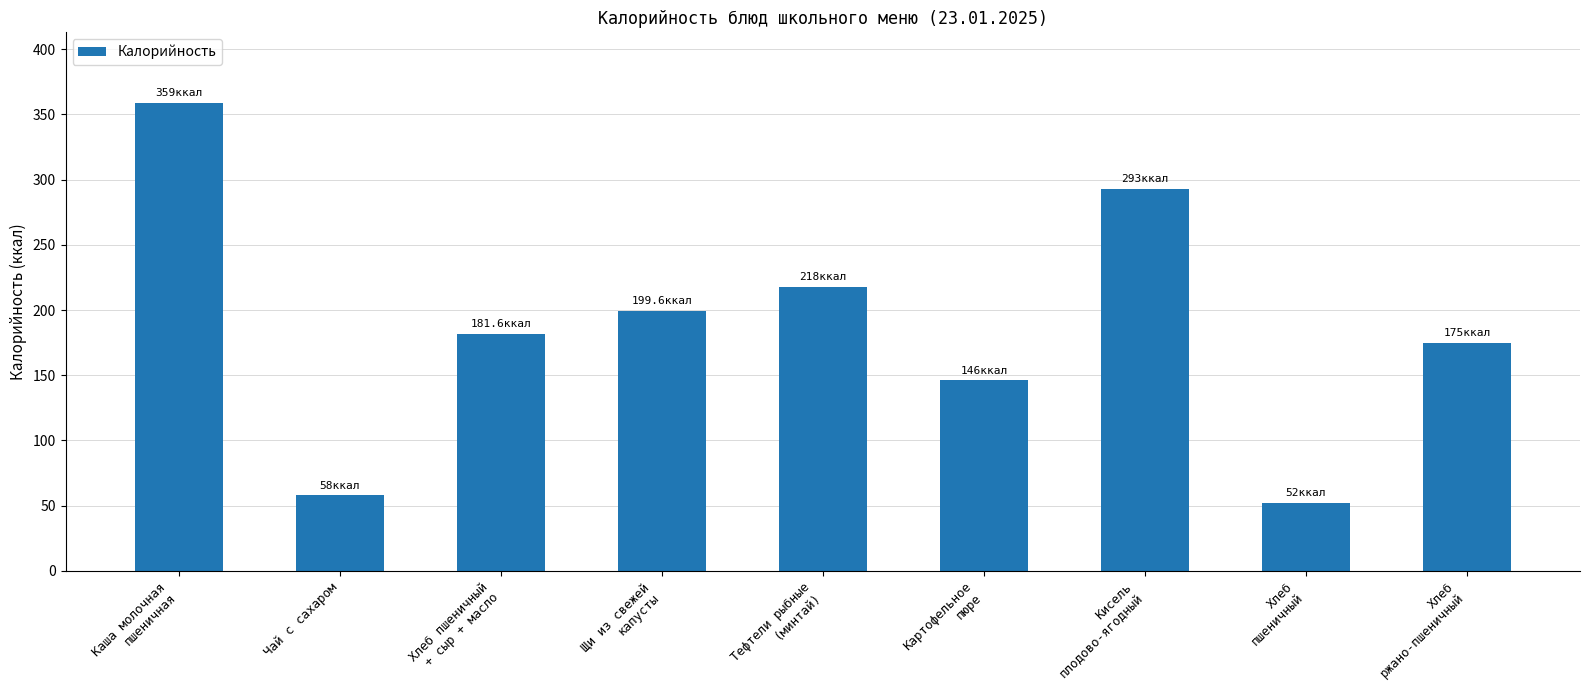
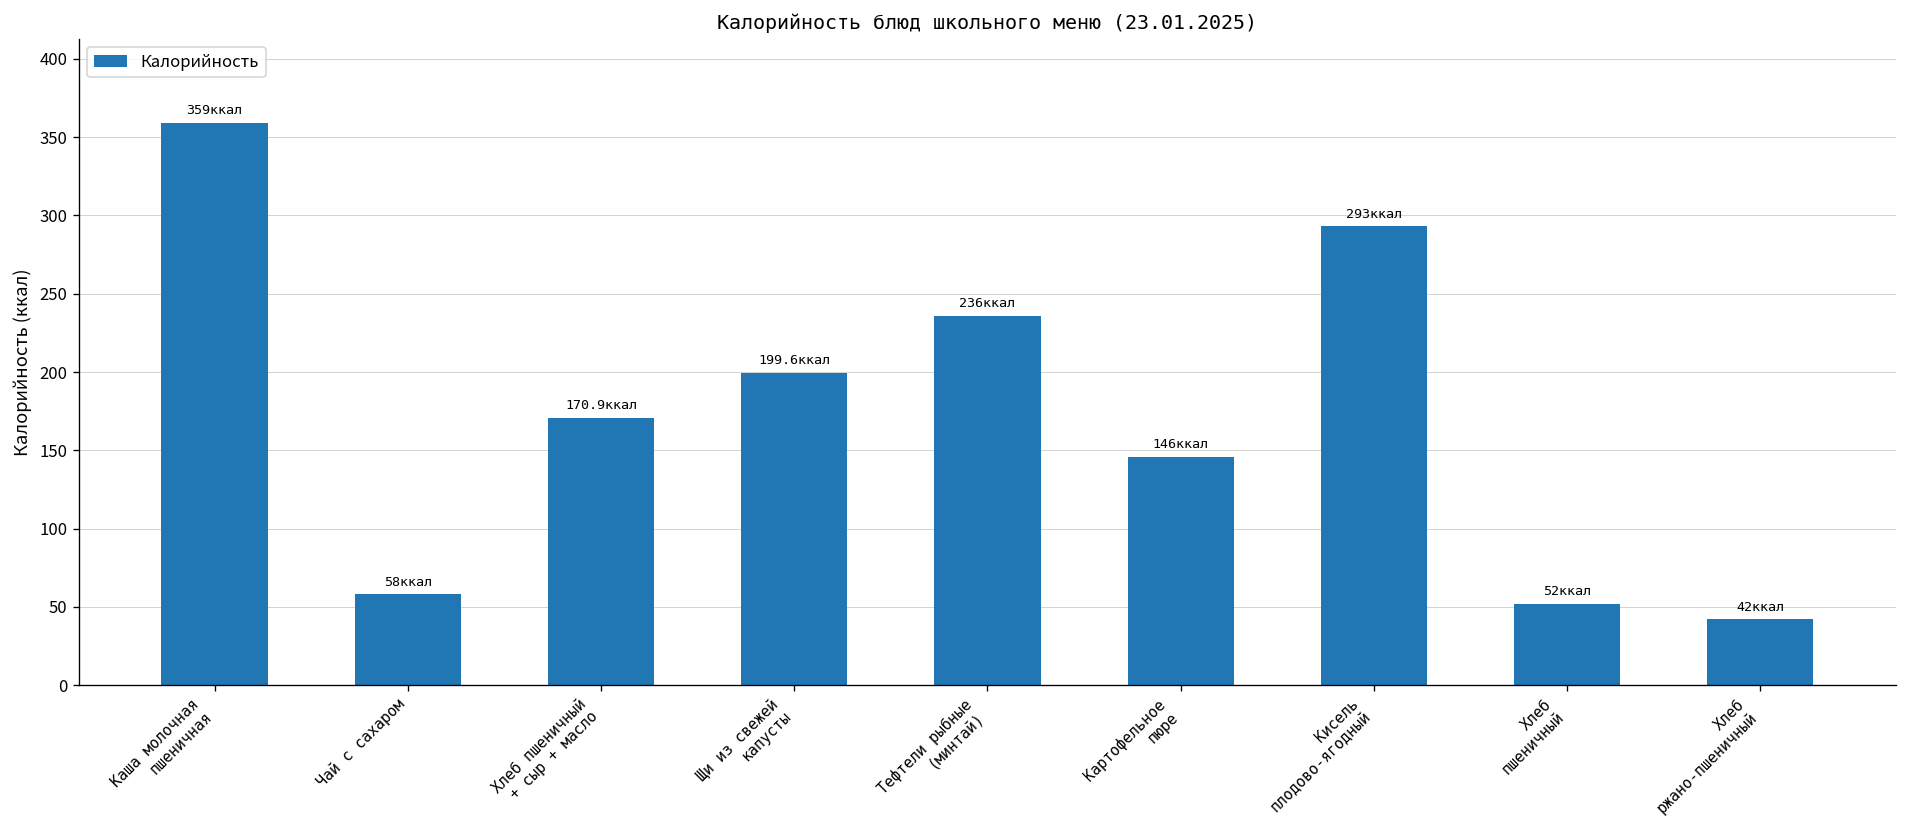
Хлеб пшеничный + сыр + масло: 181.6 -> 170.9
Тефтели рыбные (минтай): 218 -> 236
Хлеб ржано-пшеничный: 175 -> 42
